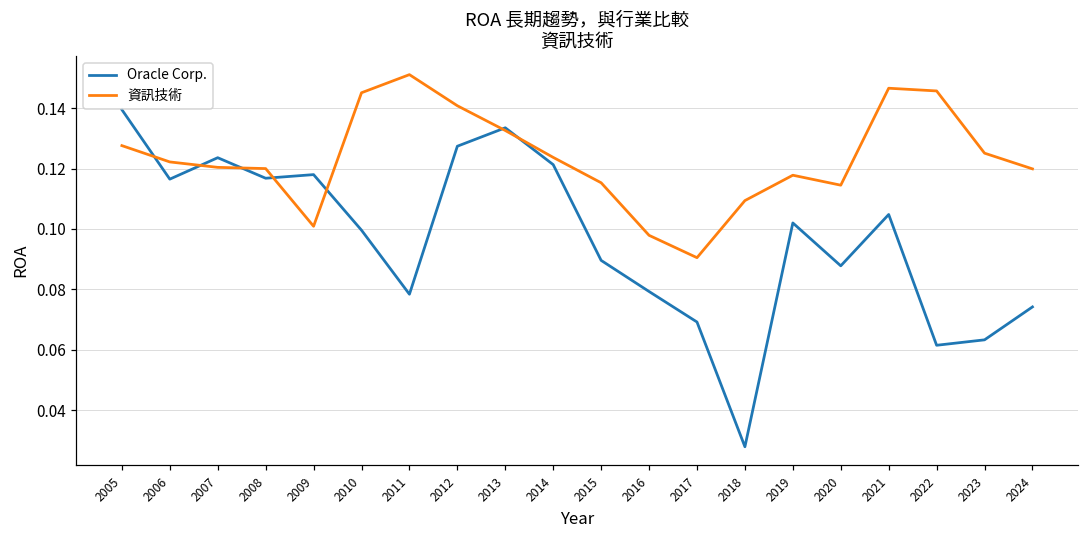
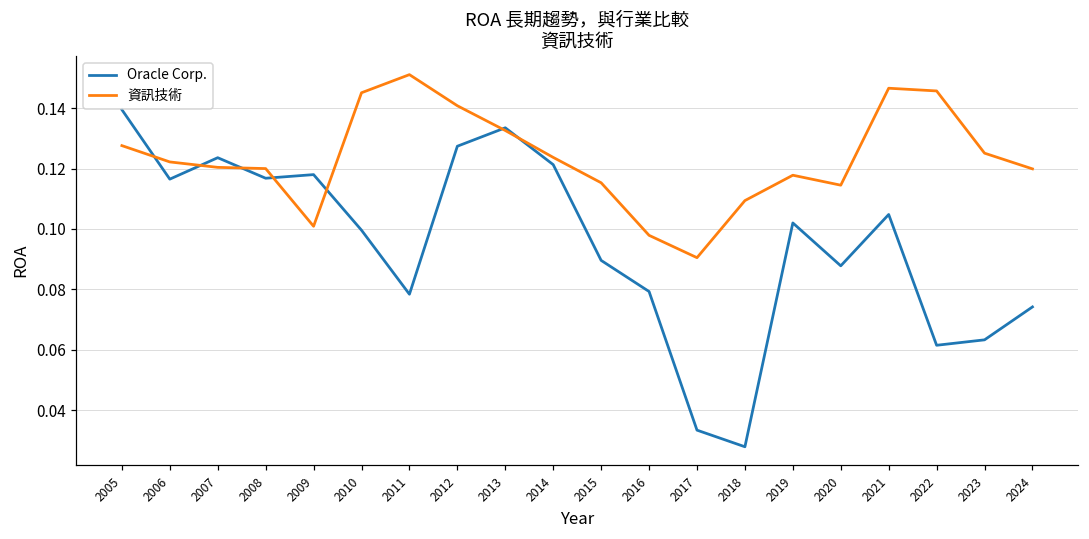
Oracle Corp., 2017: 0.069 -> 0.033
